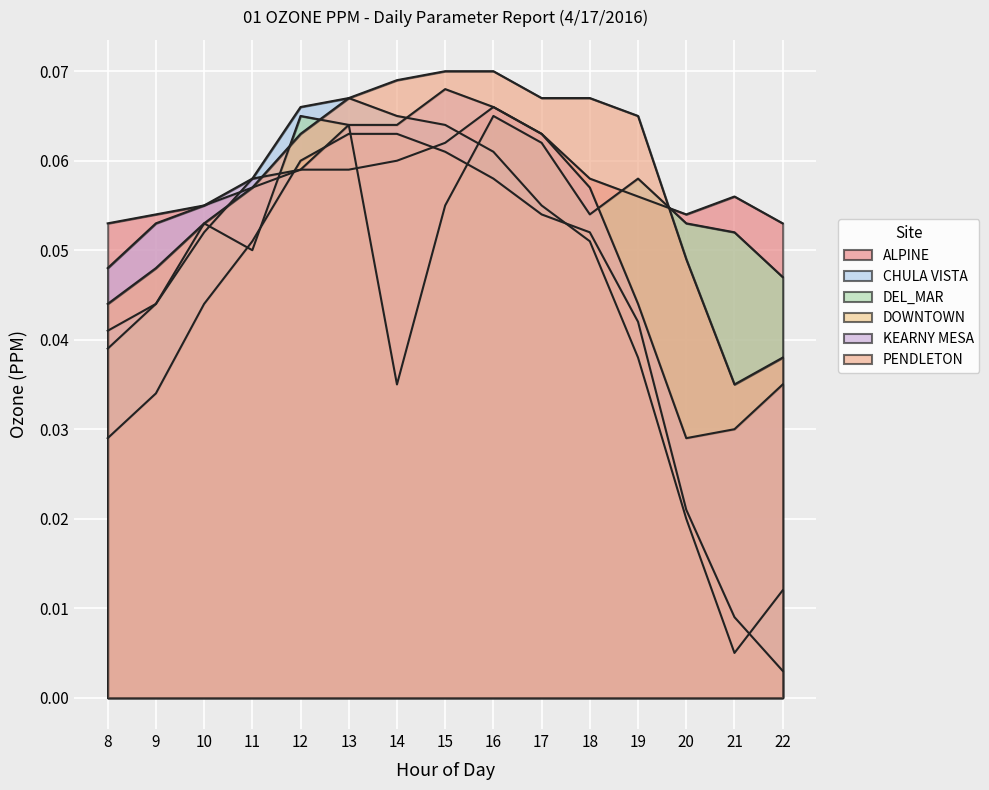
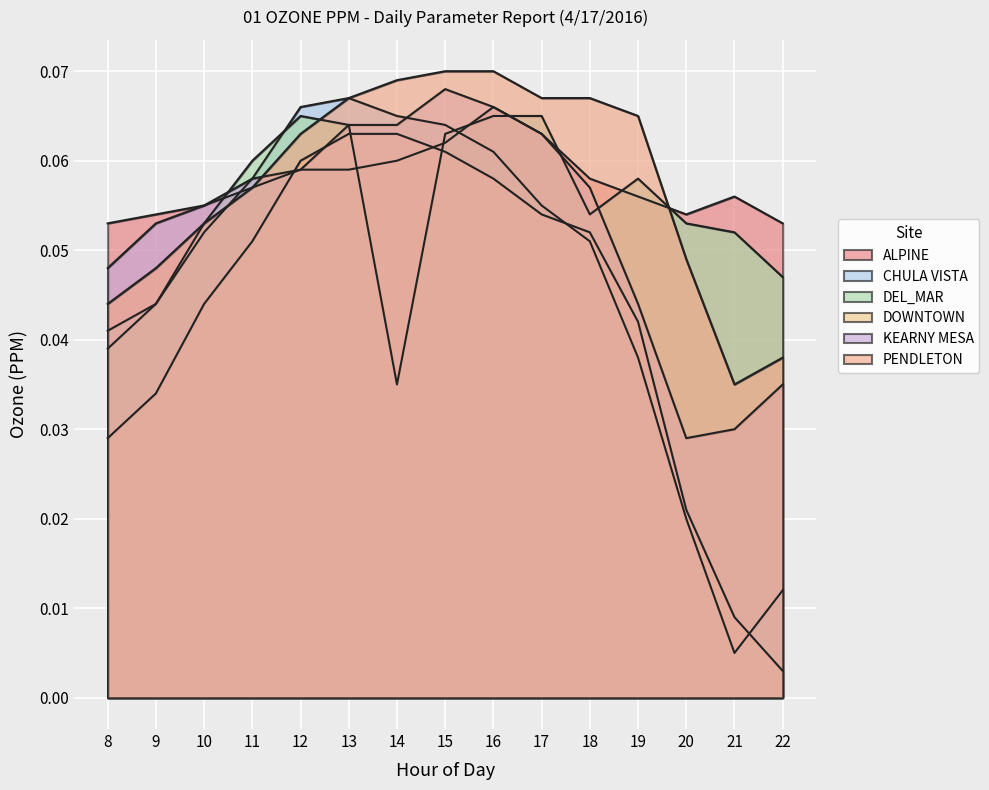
DEL_MAR, 11: 0.05 -> 0.06
DEL_MAR, 15: 0.055 -> 0.063
DEL_MAR, 17: 0.062 -> 0.065
